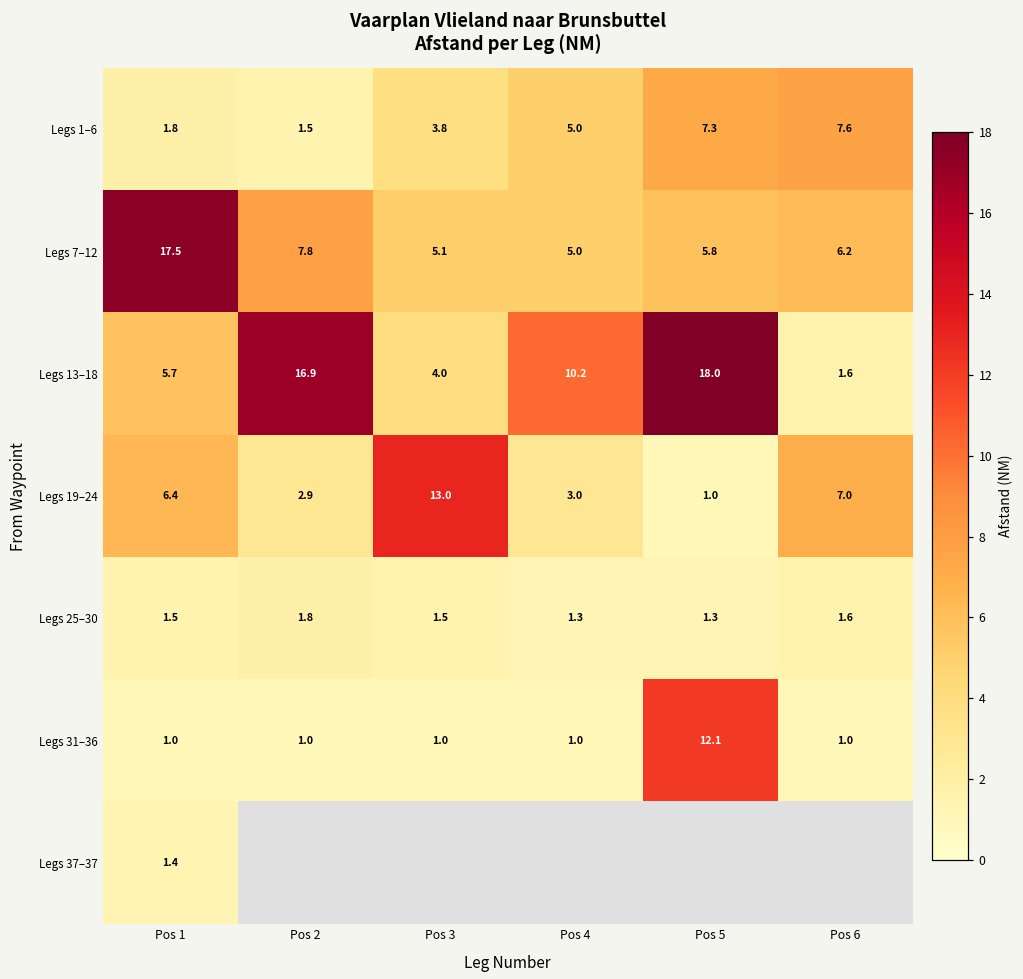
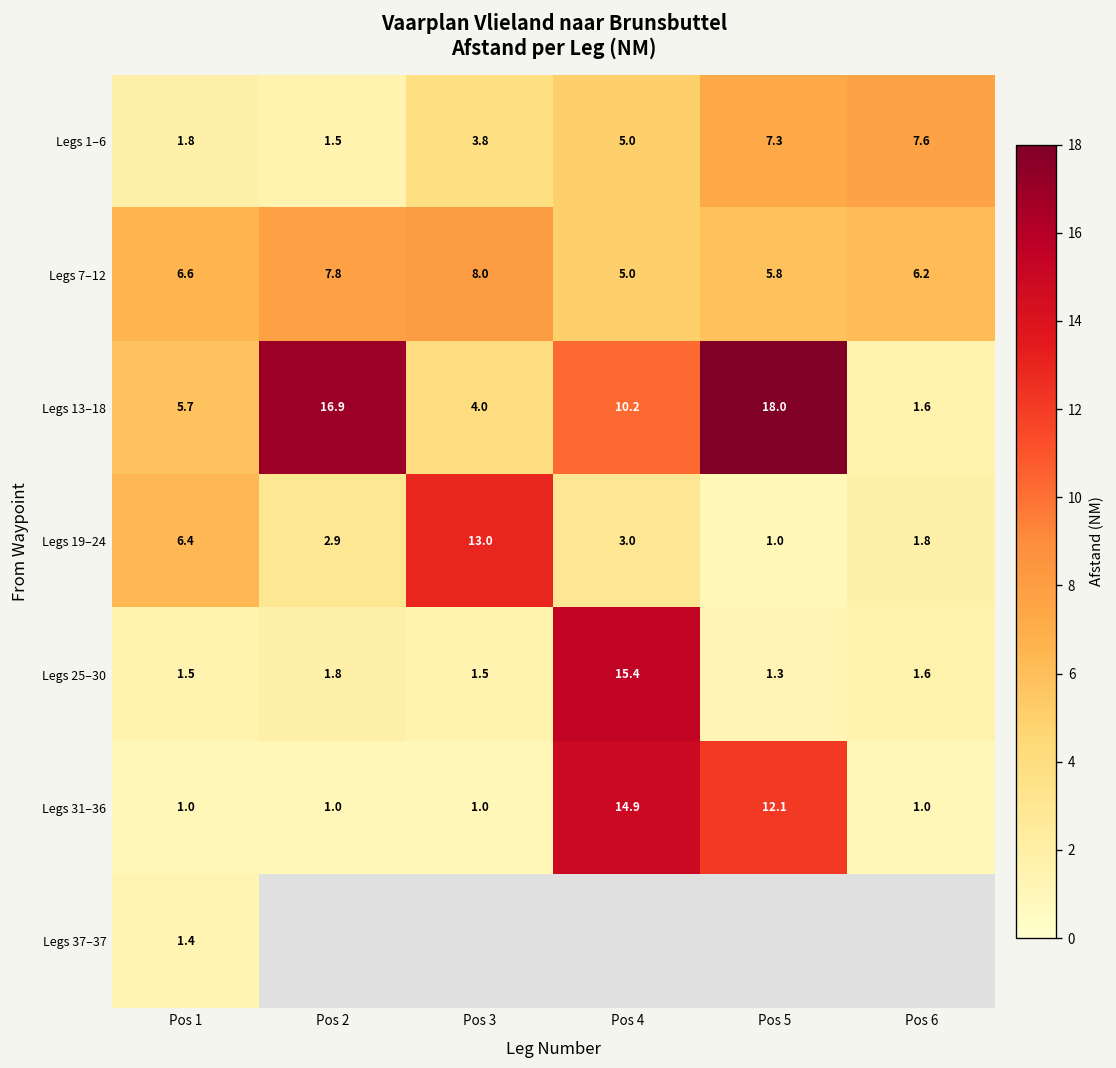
Legs 7–12, Pos 1: 17.5 -> 6.6
Legs 7–12, Pos 3: 5.1 -> 8.0
Legs 19–24, Pos 6: 7.0 -> 1.8
Legs 25–30, Pos 4: 1.3 -> 15.4
Legs 31–36, Pos 4: 1.0 -> 14.9
